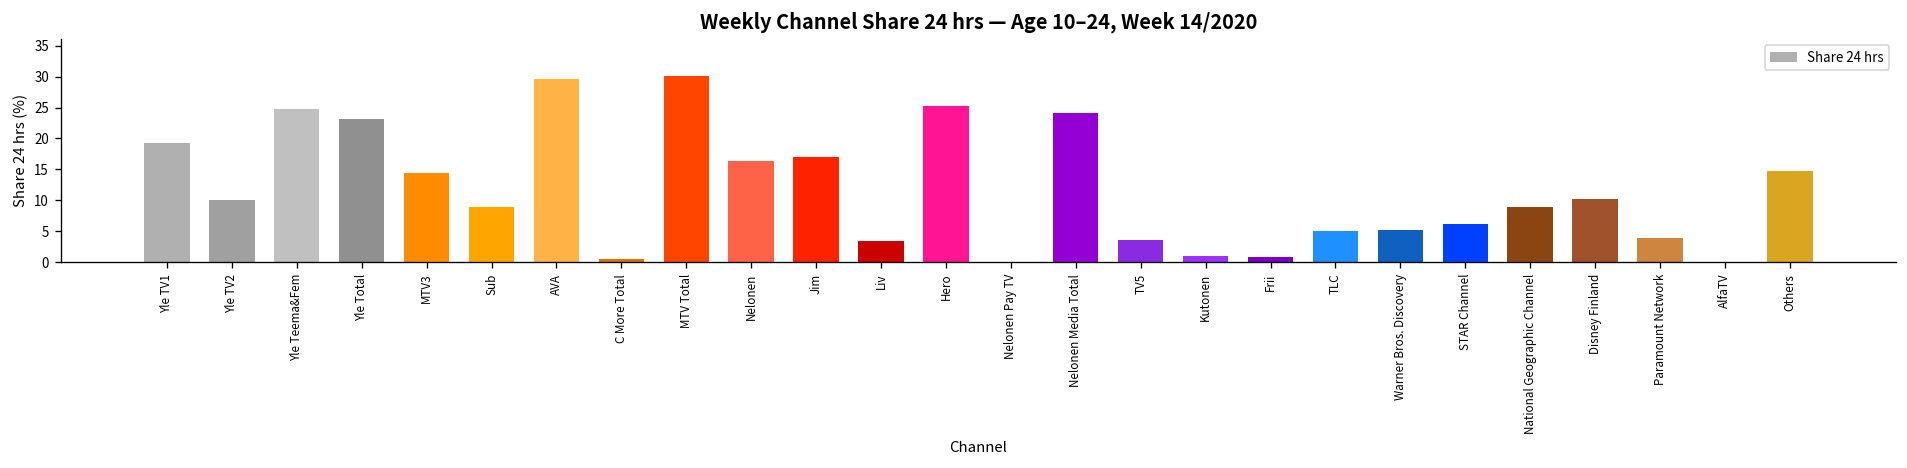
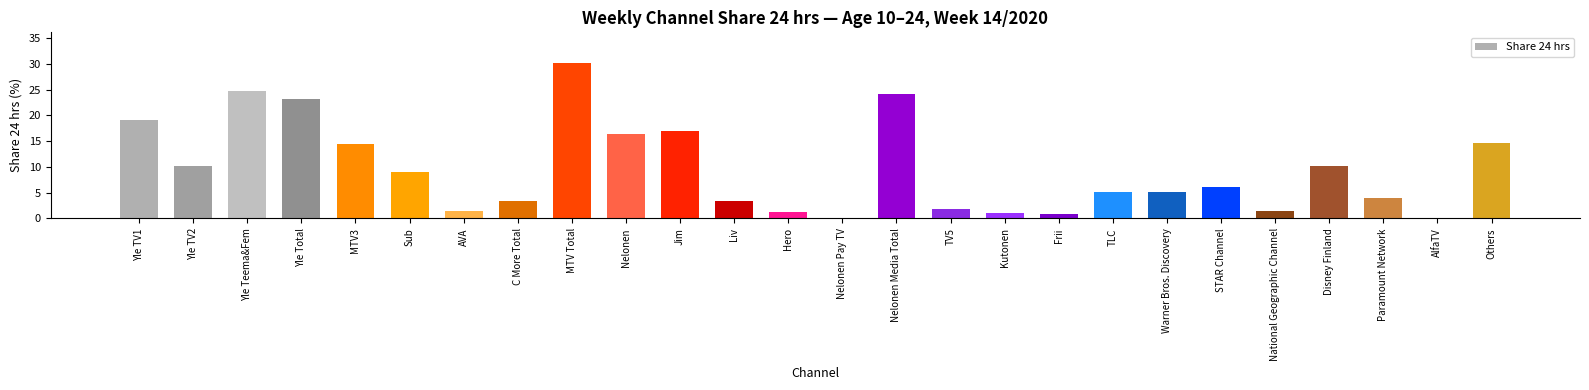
AVA: 30 -> 2
C More Total: 1 -> 3
Hero: 25 -> 1
TV5: 4 -> 2
National Geographic Channel: 9 -> 1
